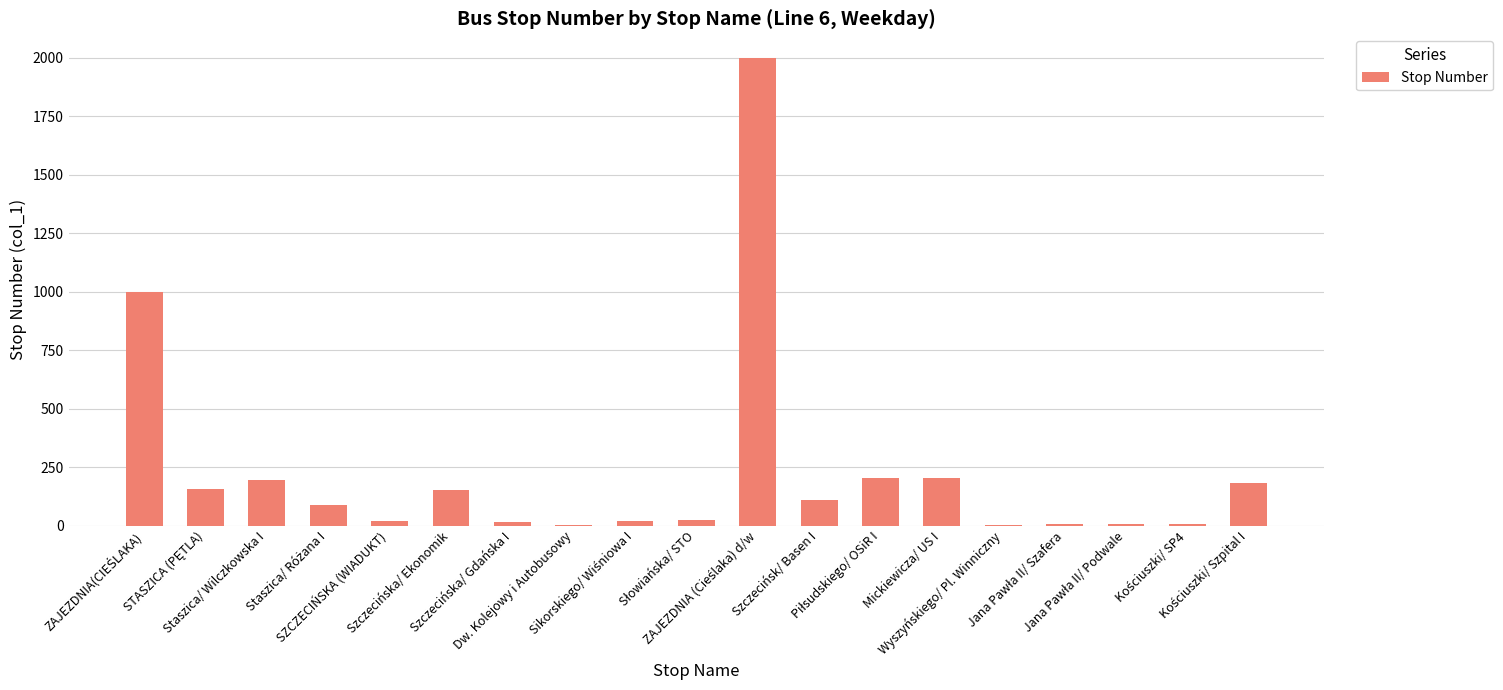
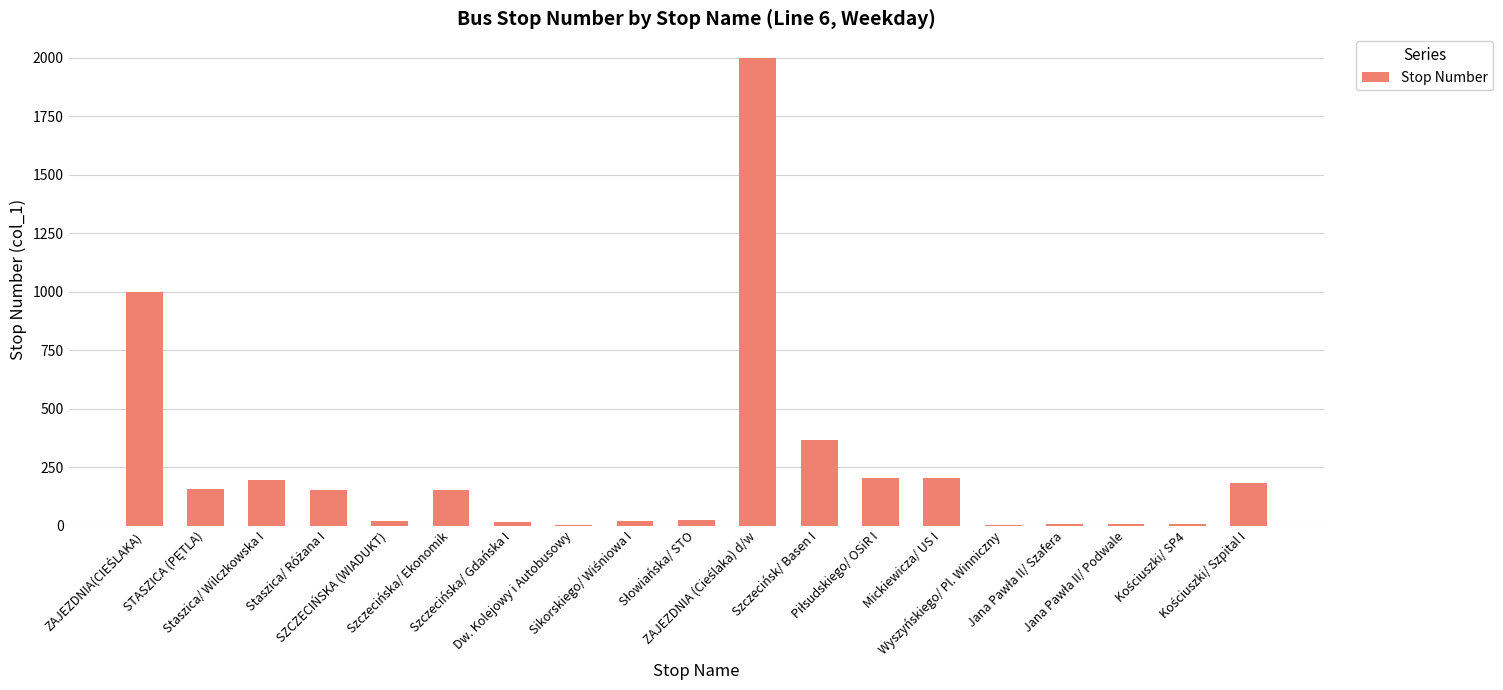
Staszica/ Różana I: 90 -> 150
Szczecińsk/ Basen I: 110 -> 370
